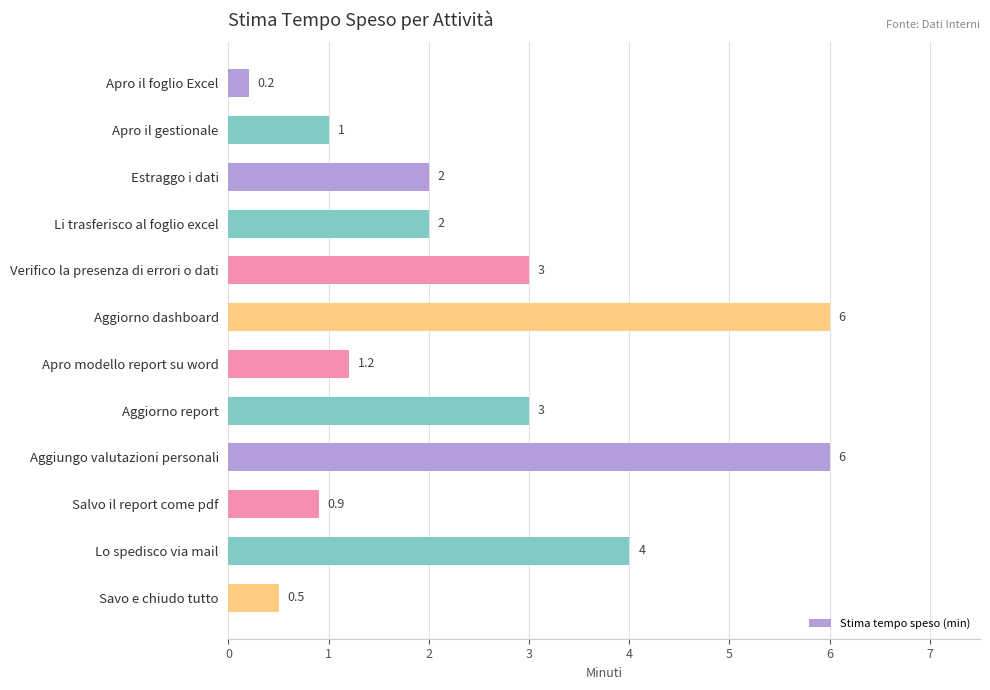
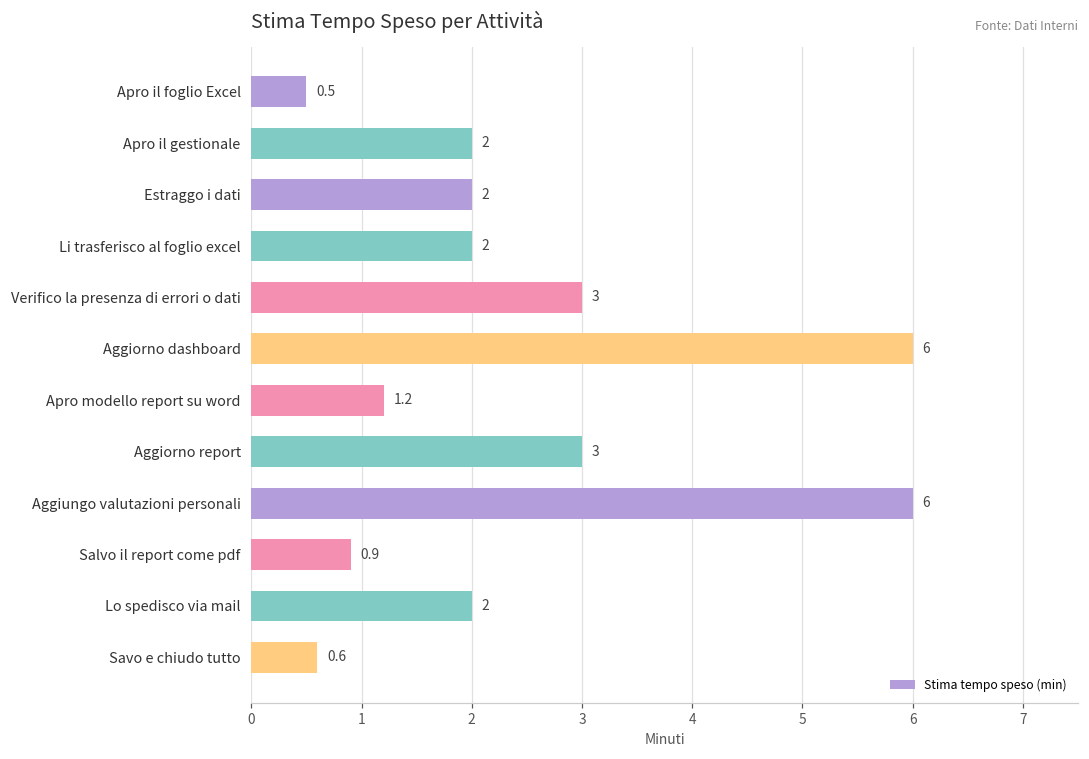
Apro il foglio Excel: 0.2 -> 0.5
Apro il gestionale: 1 -> 2
Lo spedisco via mail: 4 -> 2
Savo e chiudo tutto: 0.5 -> 0.6
